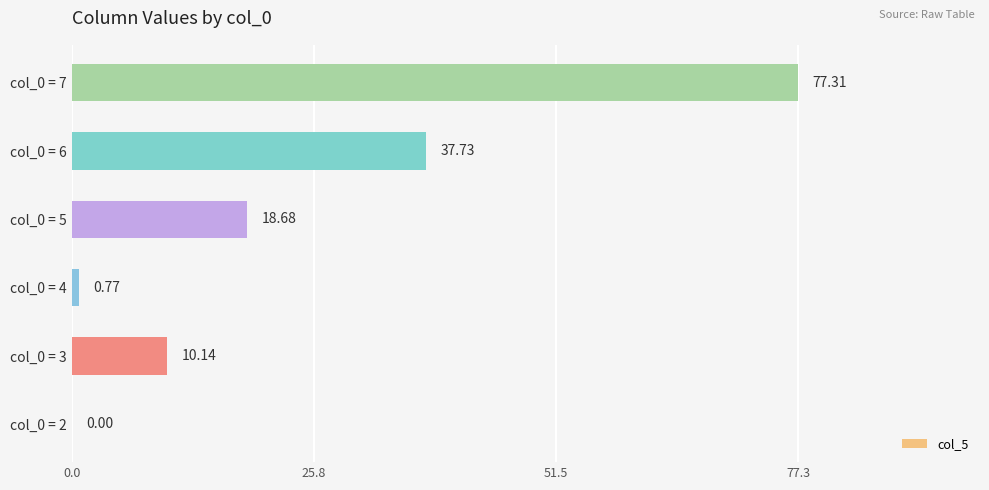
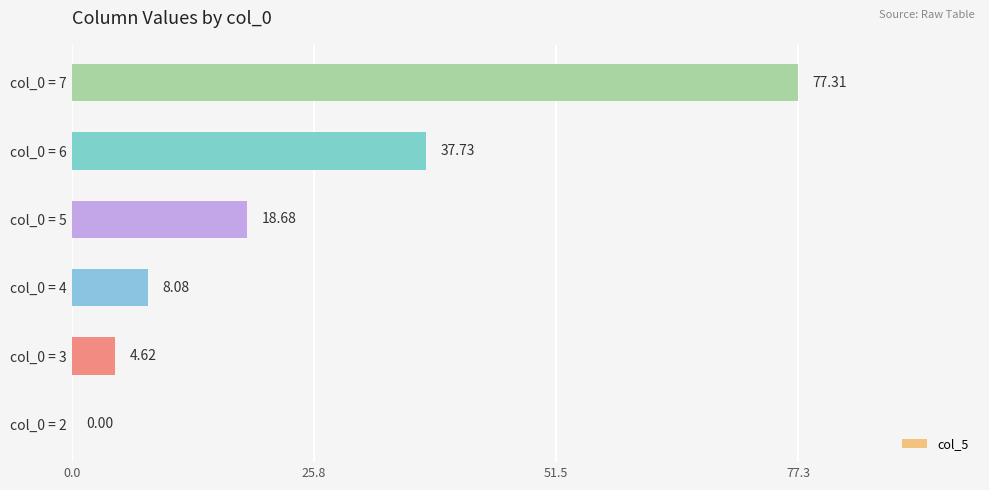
col_0 = 4: 0.77 -> 8.08
col_0 = 3: 10.14 -> 4.62
